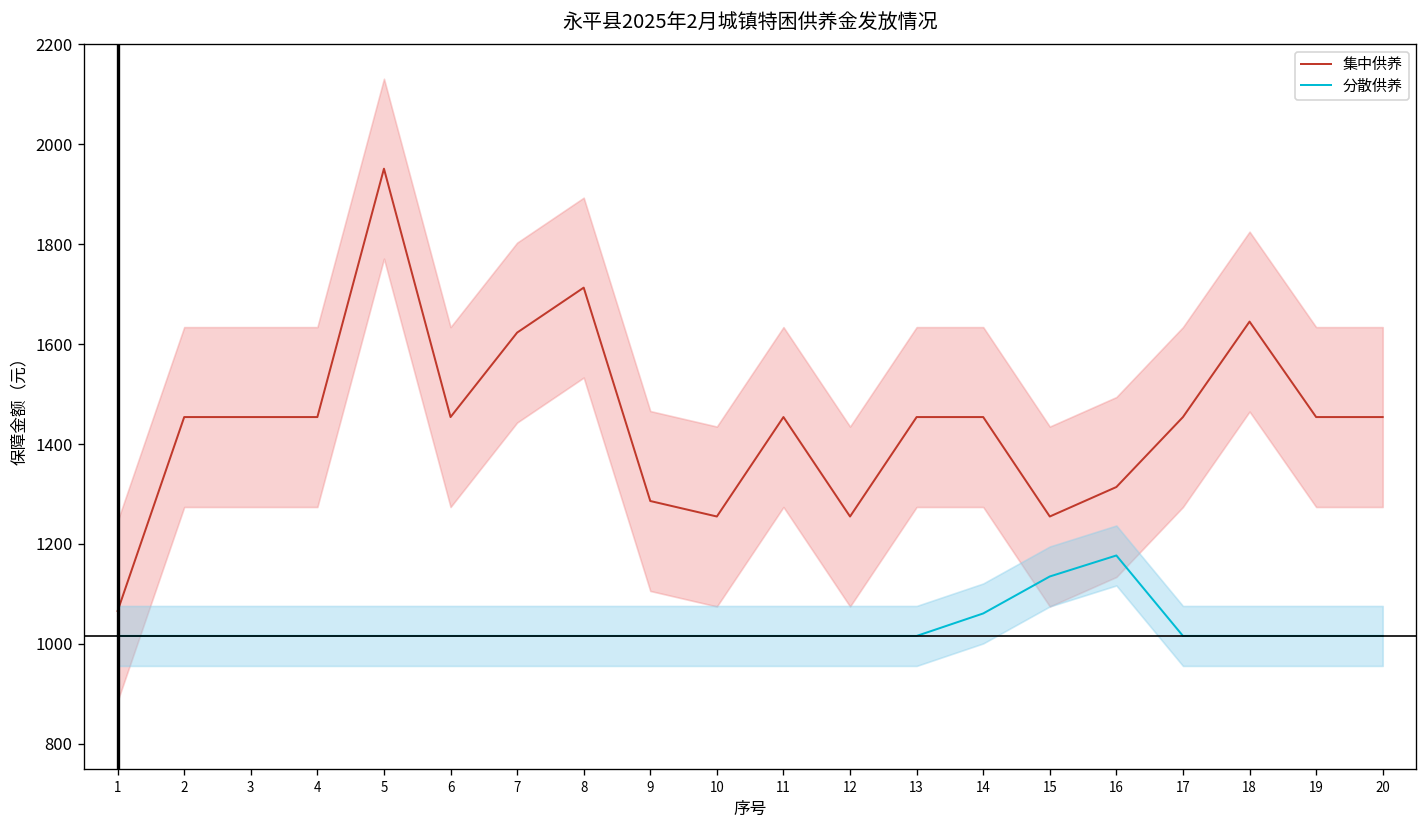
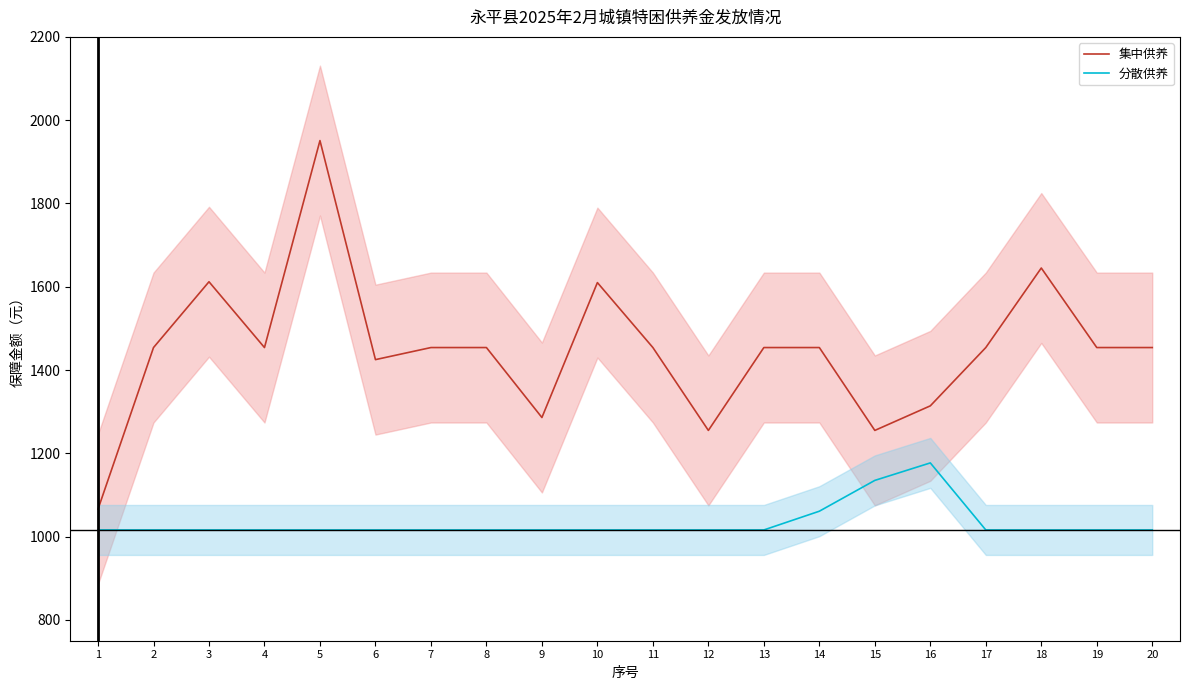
集中供养, 3: 1450 -> 1610
集中供养, 6: 1450 -> 1430
集中供养, 7: 1620 -> 1450
集中供养, 8: 1710 -> 1450
集中供养, 10: 1260 -> 1610
